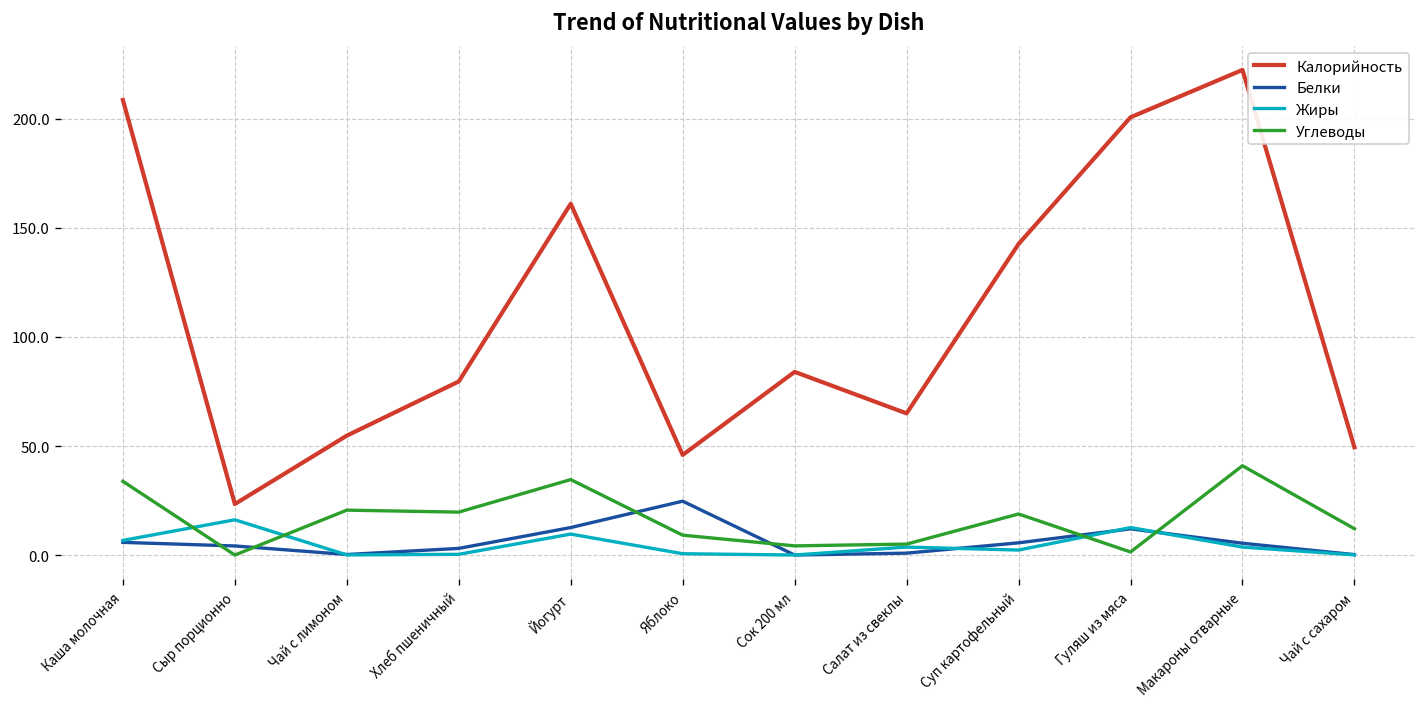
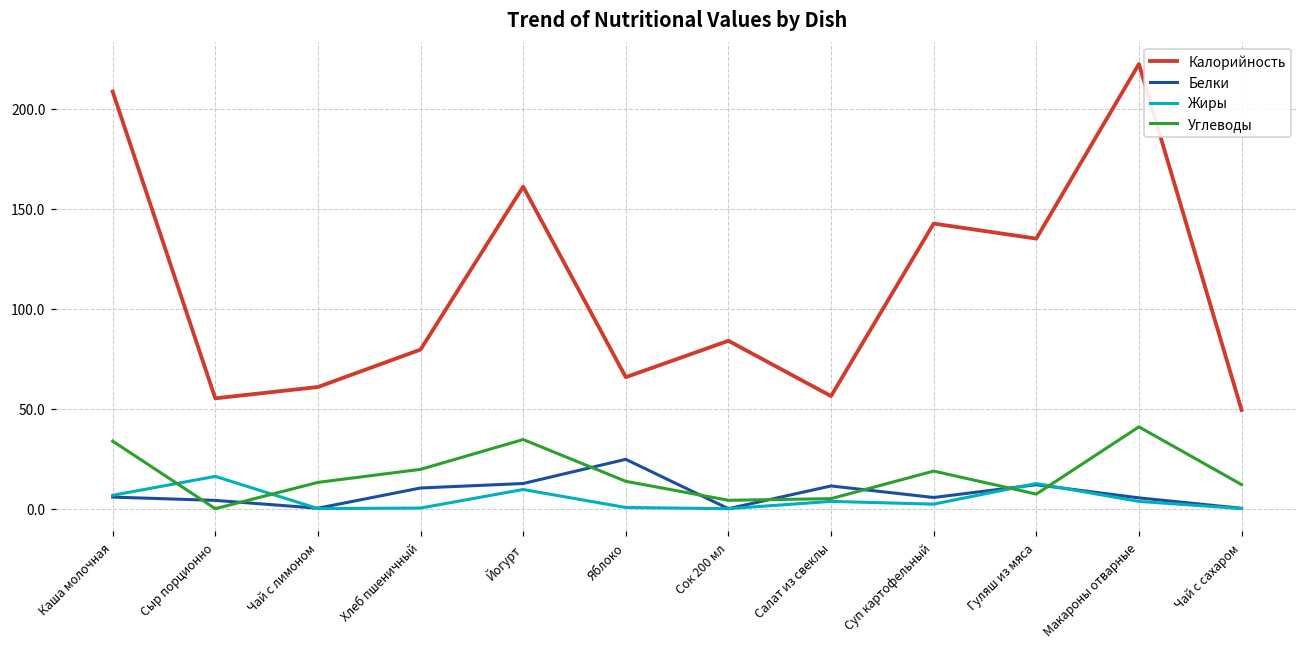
Калорийность, Сыр порционно: 23 -> 55
Калорийность, Чай с лимоном: 55 -> 61
Углеводы, Чай с лимоном: 21 -> 13
Белки, Хлеб пшеничный: 3 -> 10
Калорийность, Яблоко: 46 -> 66
Углеводы, Яблоко: 9 -> 14
Калорийность, Салат из свеклы: 65 -> 56
Белки, Салат из свеклы: 1 -> 11
Калорийность, Гуляш из мяса: 201 -> 135
Углеводы, Гуляш из мяса: 1 -> 7
